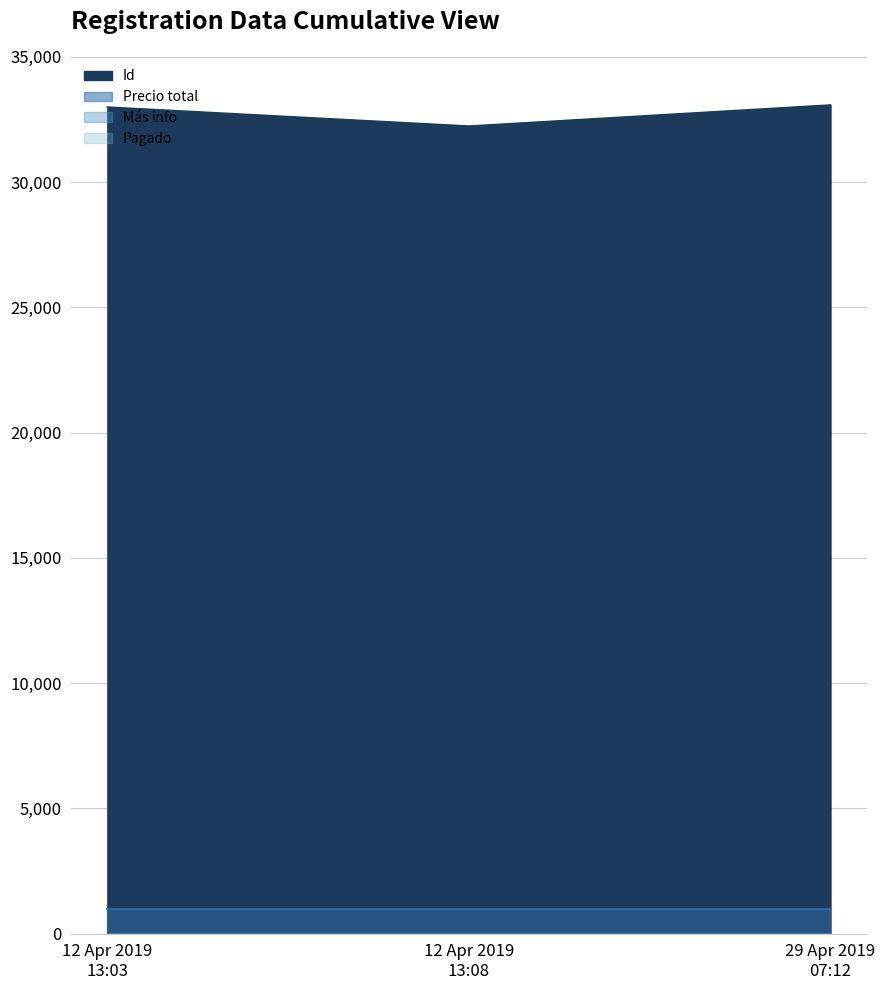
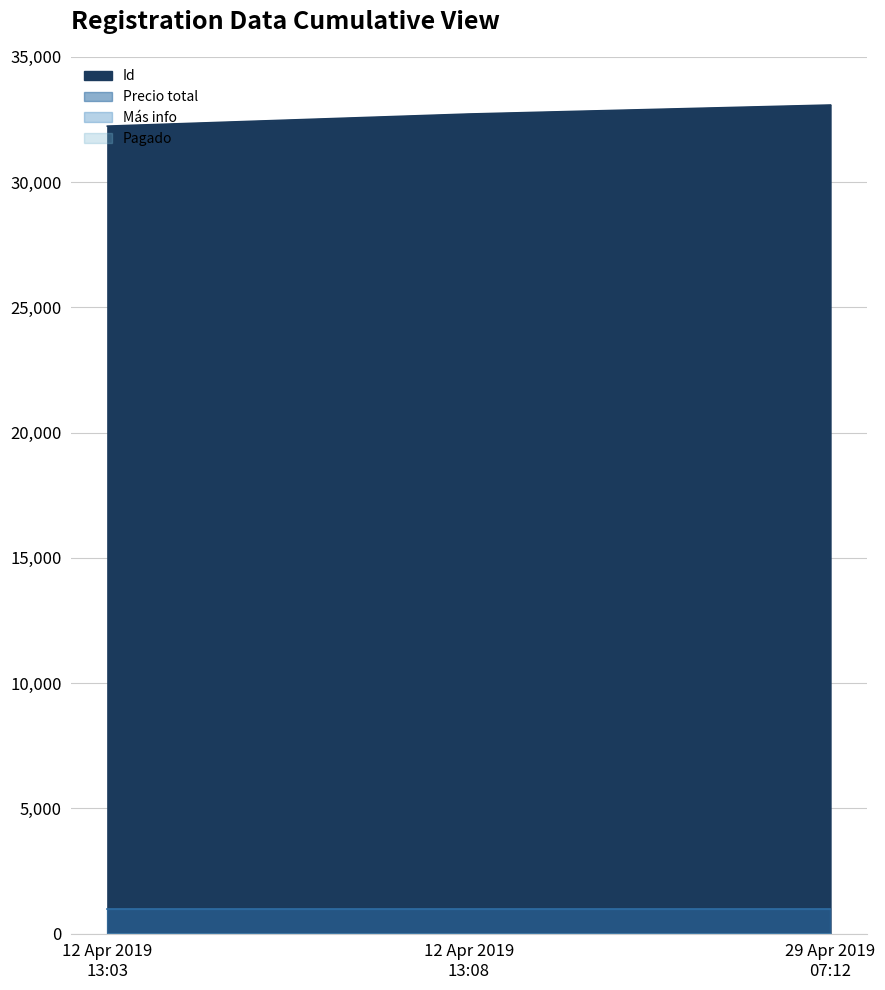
Id, 12 Apr 2019 13:03: 33,000 -> 32,200
Id, 12 Apr 2019 13:08: 32,200 -> 32,700
